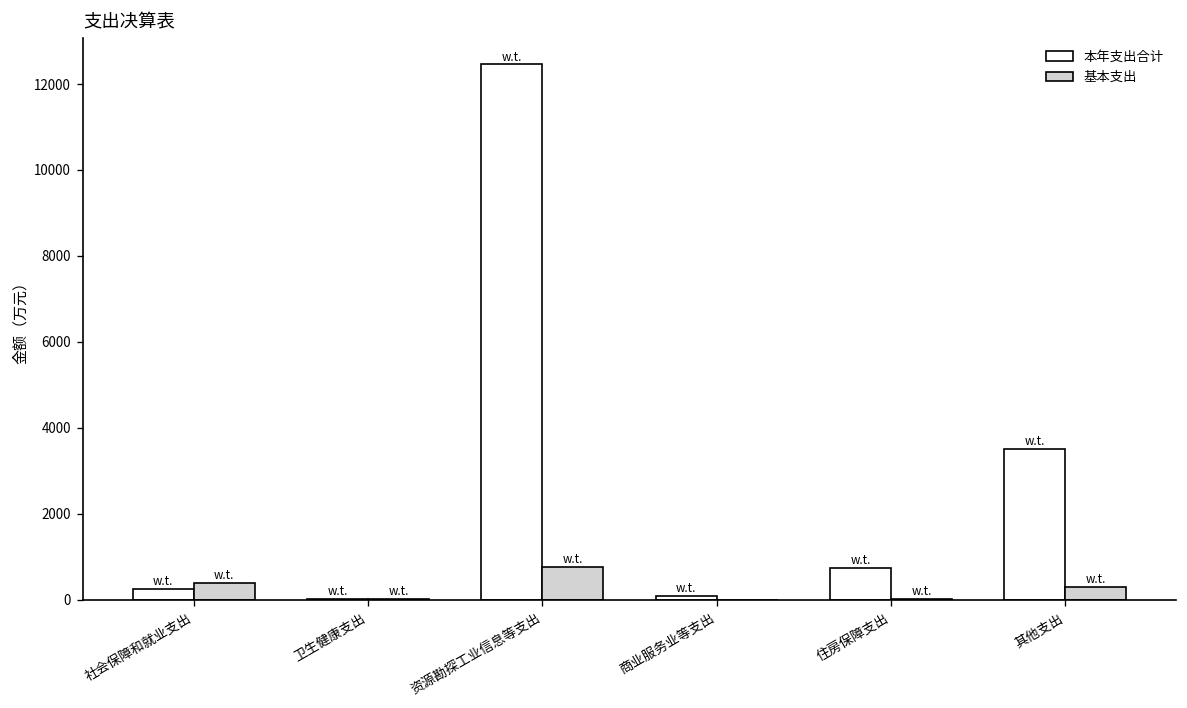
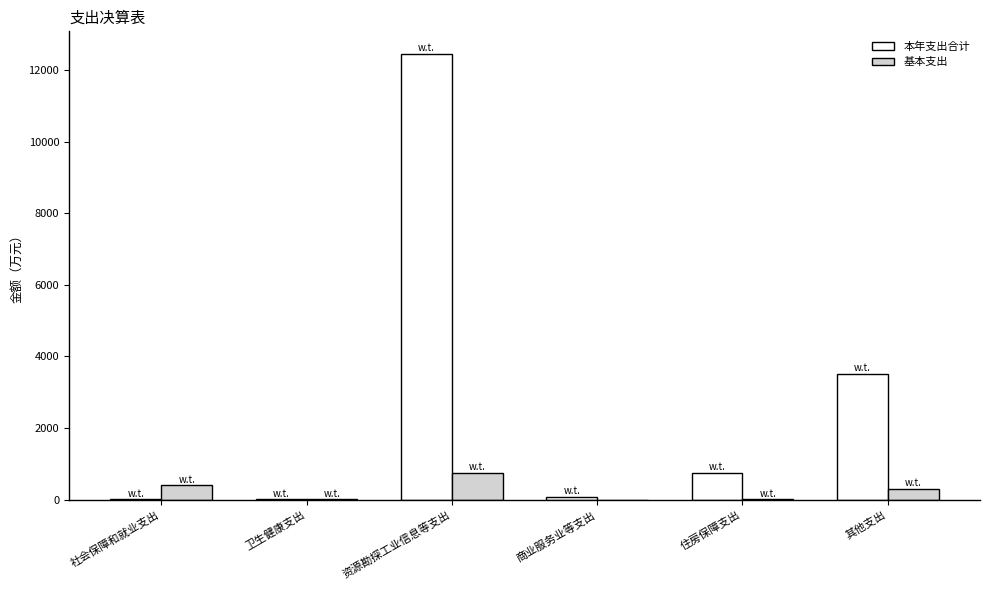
本年支出合计, 社会保障和就业支出: 200 -> 0
